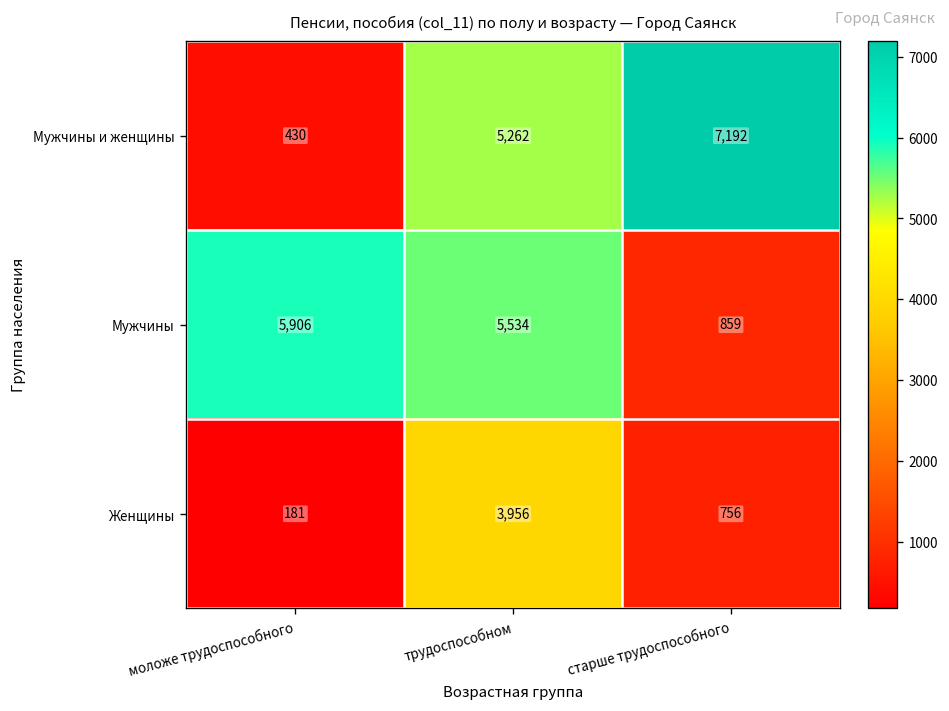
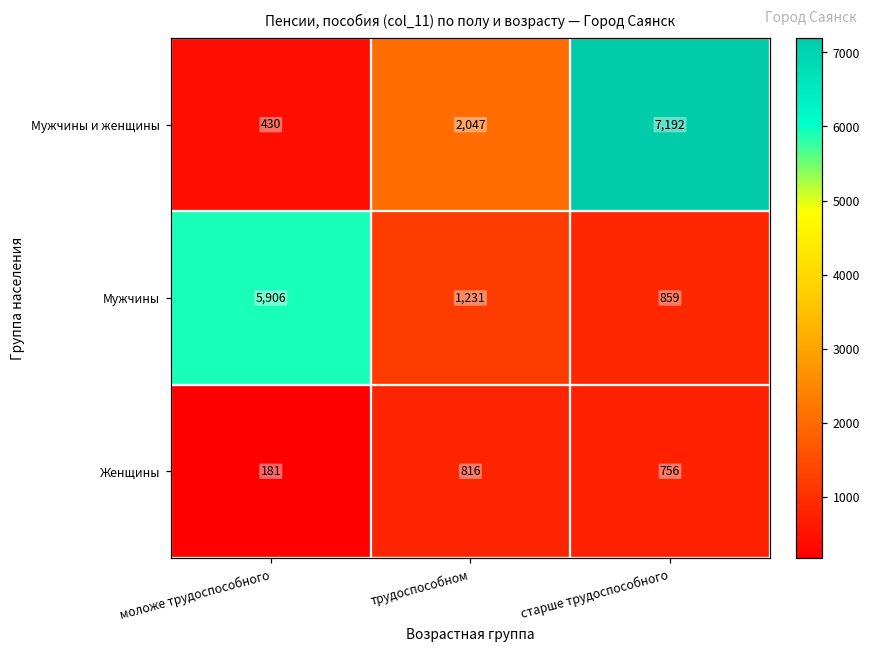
Мужчины и женщины, трудоспособном: 5,262 -> 2,047
Мужчины, трудоспособном: 5,534 -> 1,231
Женщины, трудоспособном: 3,956 -> 816
